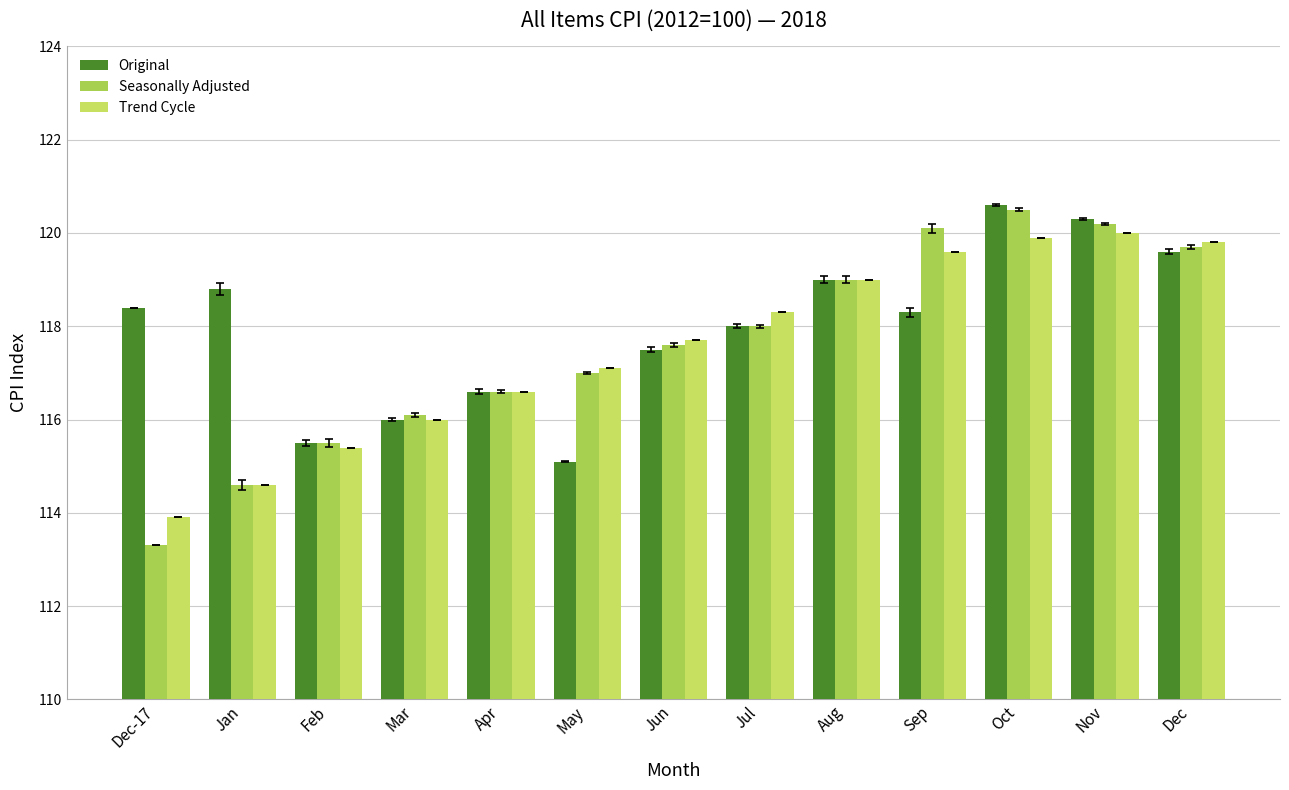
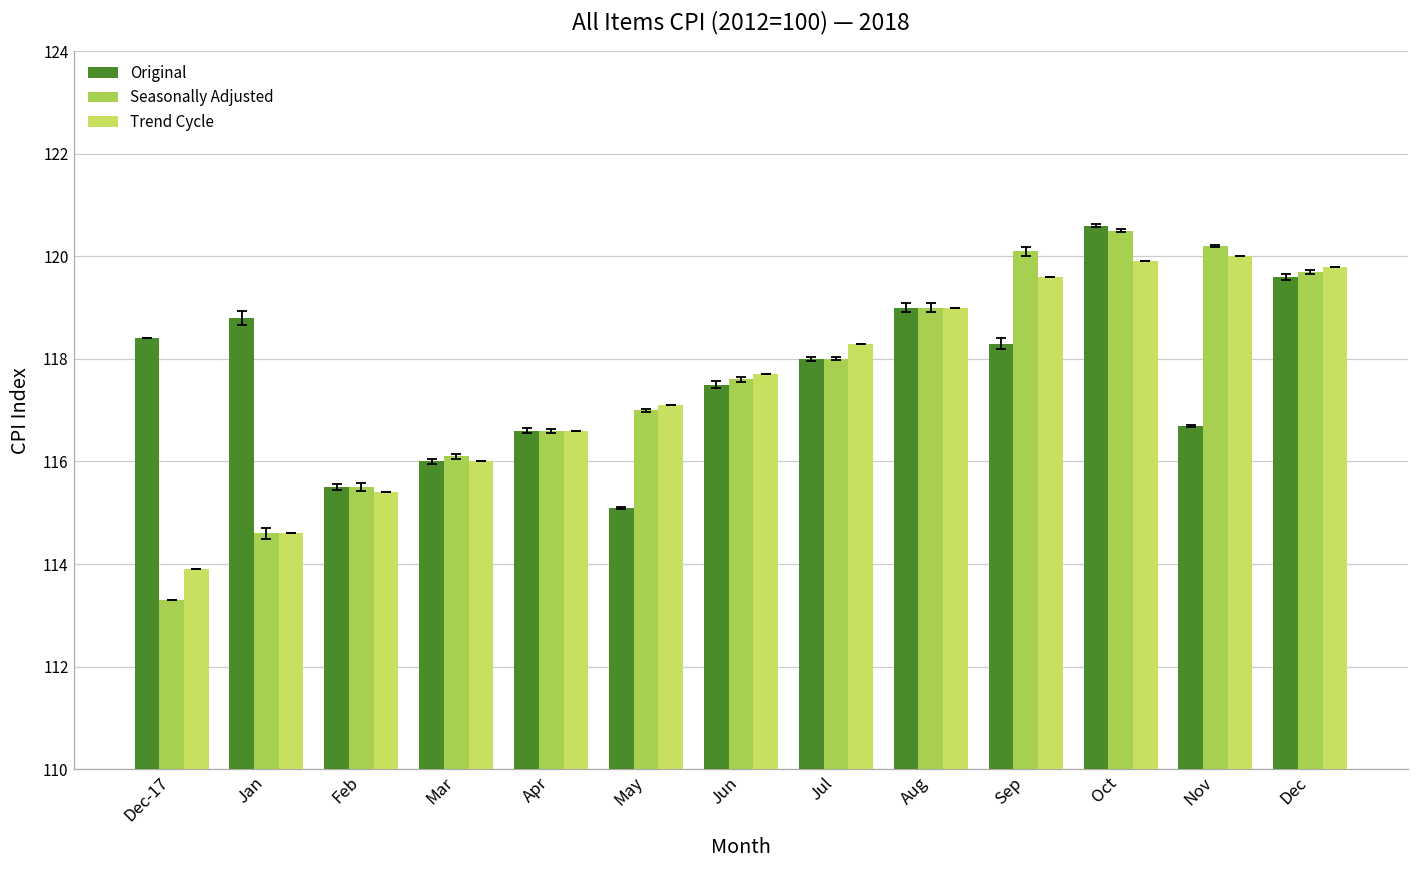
Original, Nov: 120.3 -> 116.7
